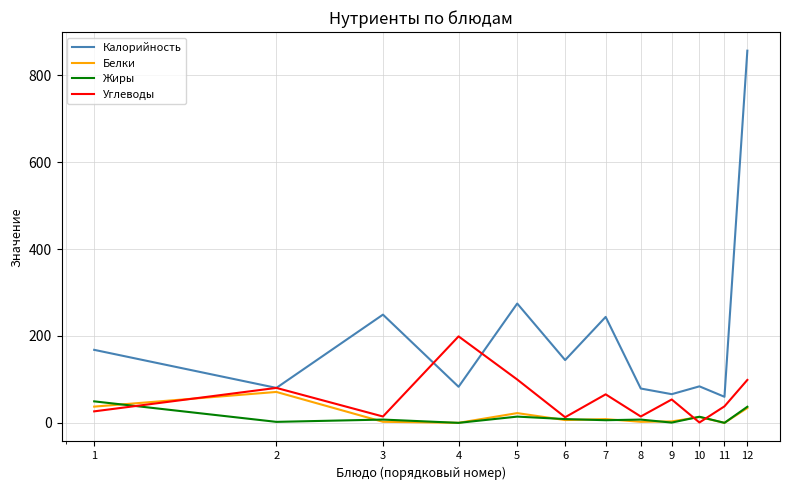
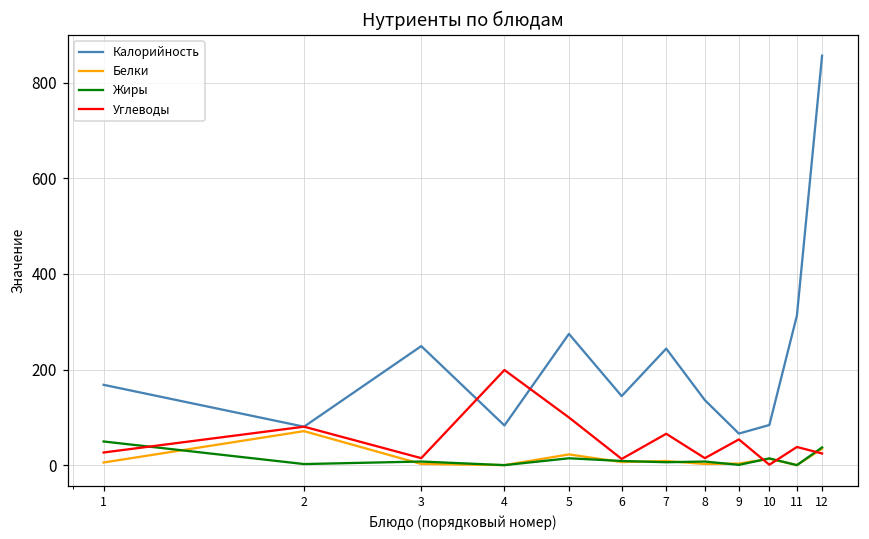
Белки, 1: 40 -> 10
Калорийность, 8: 80 -> 140
Калорийность, 11: 60 -> 310
Углеводы, 12: 100 -> 20
